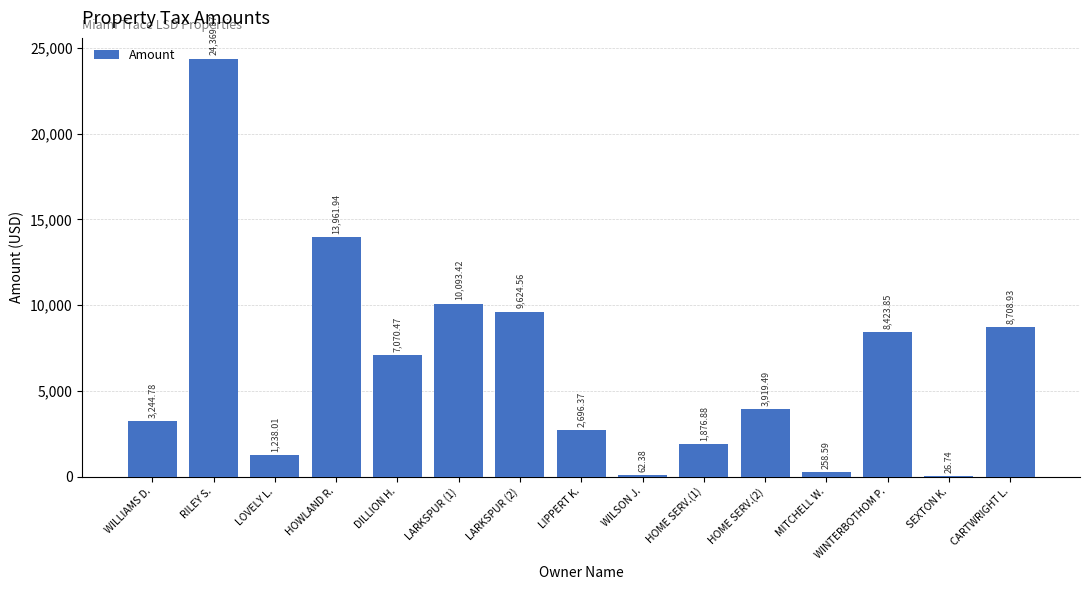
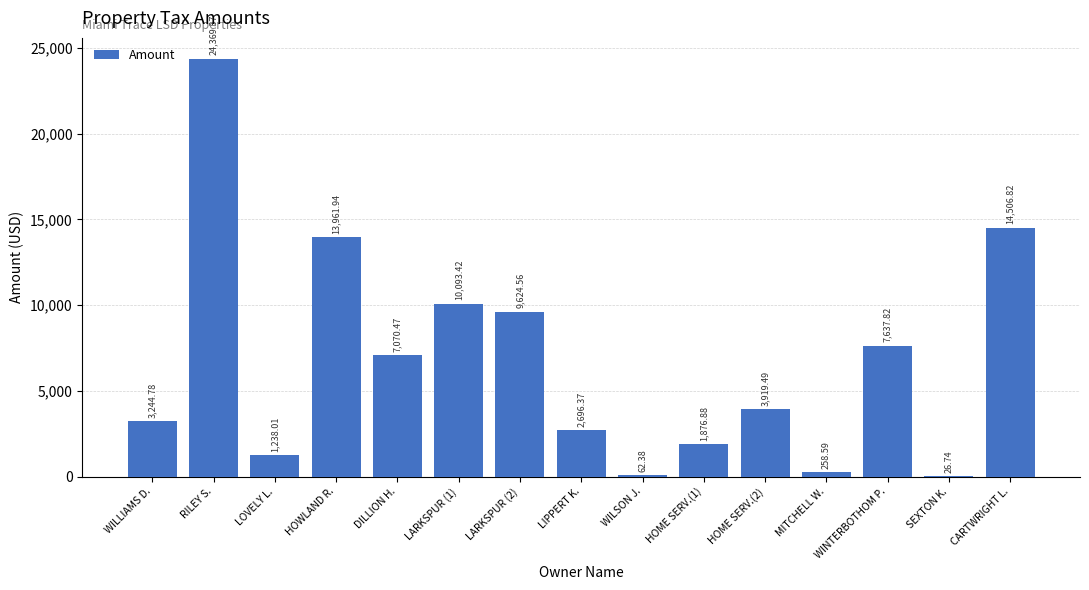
WINTERBOTHOM P.: 8,423.85 -> 7,637.82
CARTWRIGHT L.: 8,708.93 -> 14,506.82
